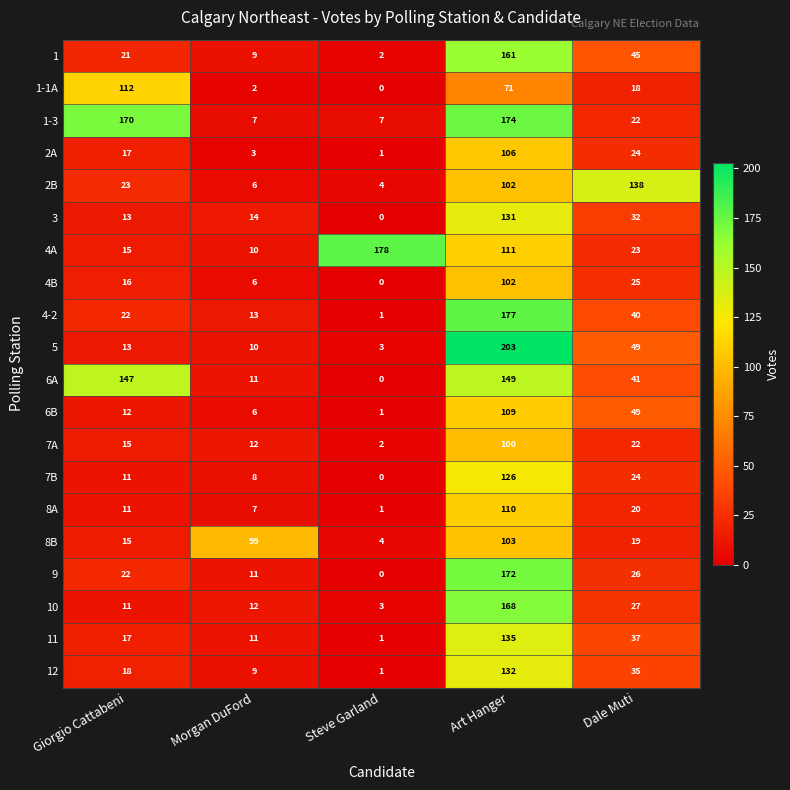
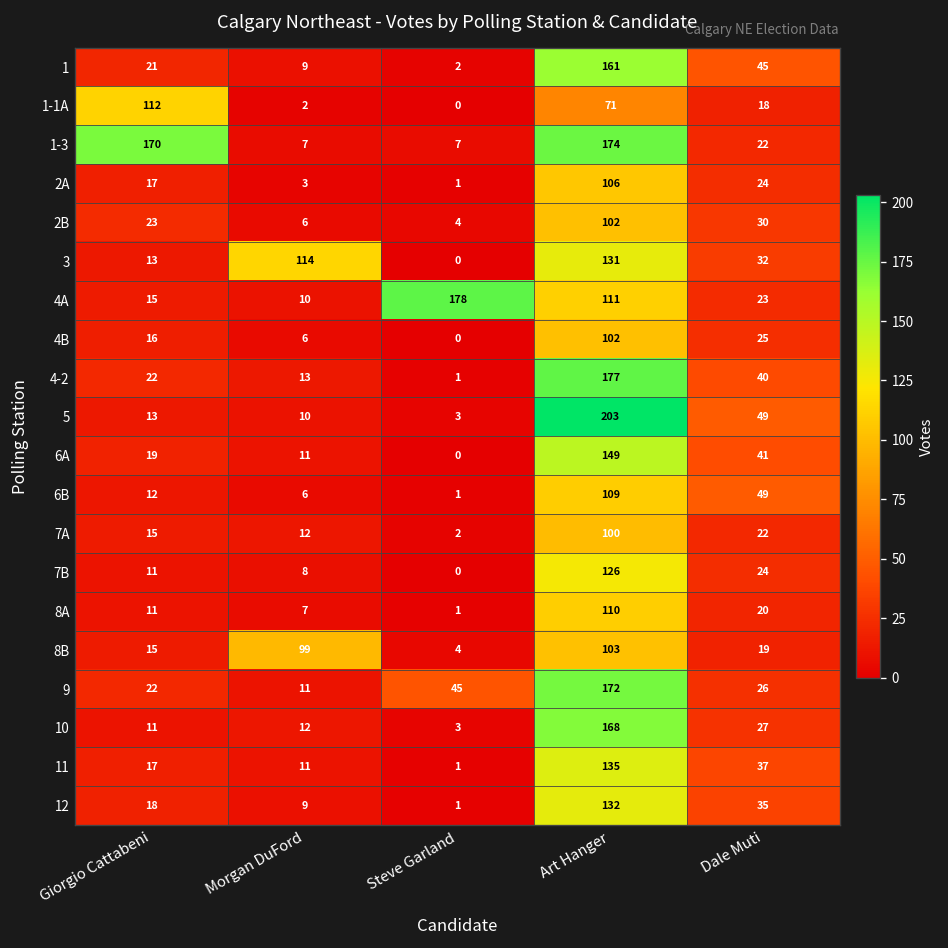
2B, Dale Muti: 138 -> 30
3, Morgan DuFord: 14 -> 114
6A, Giorgio Cattabeni: 147 -> 19
9, Steve Garland: 0 -> 45
